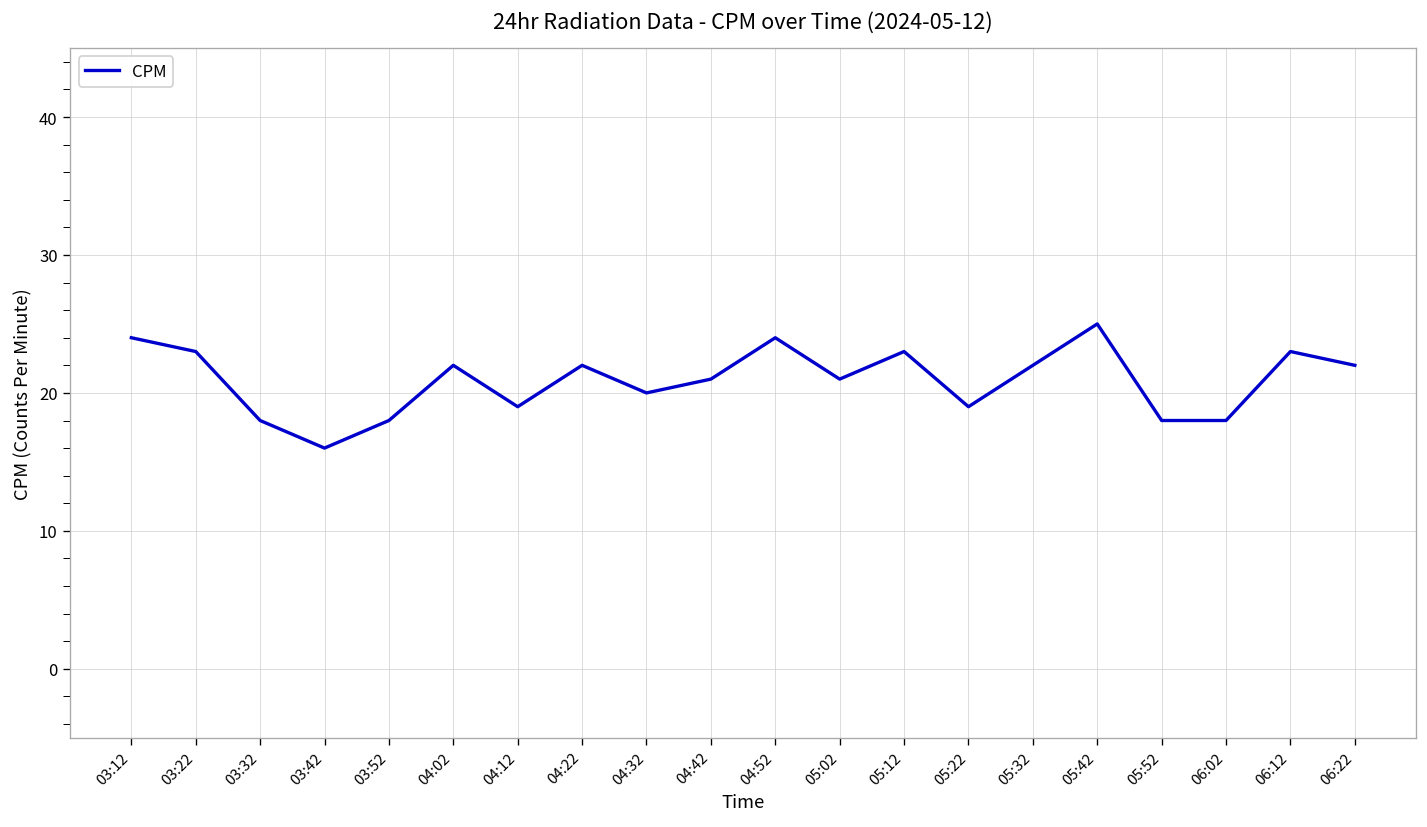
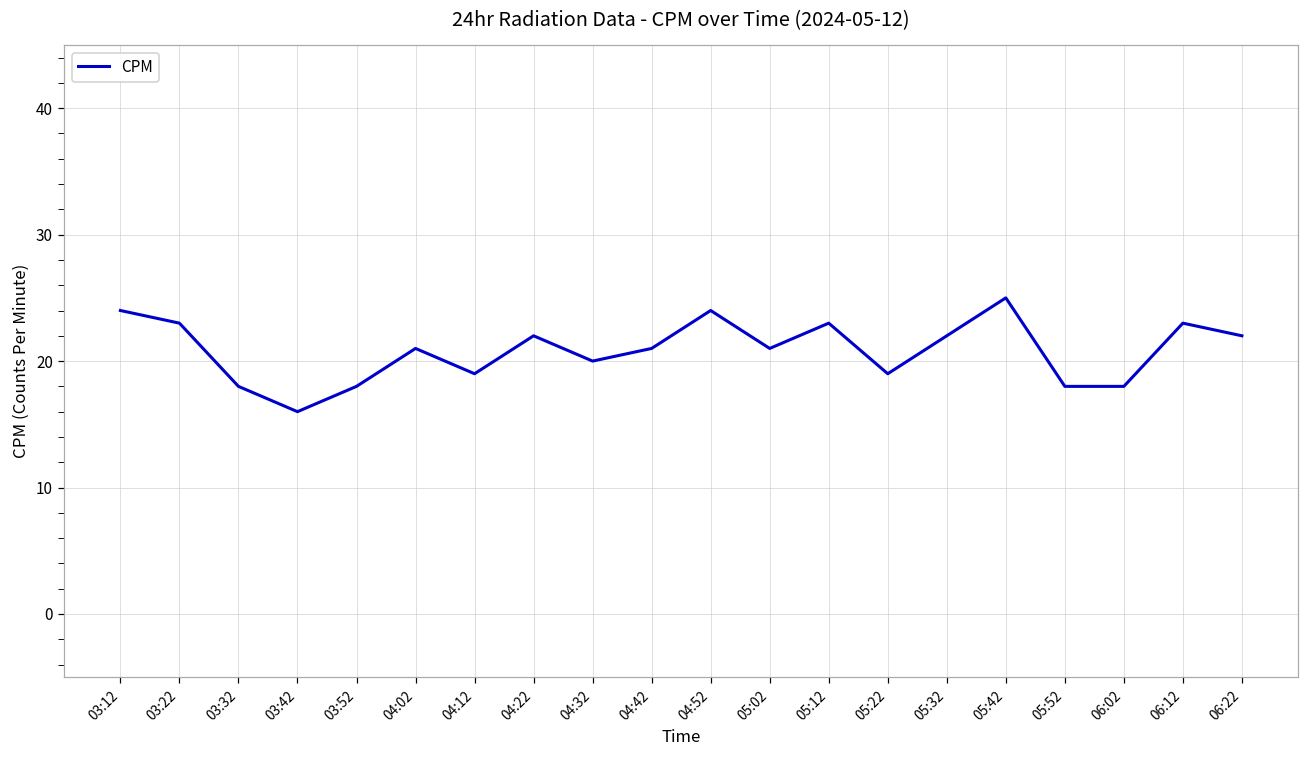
04:02: 22 -> 21
